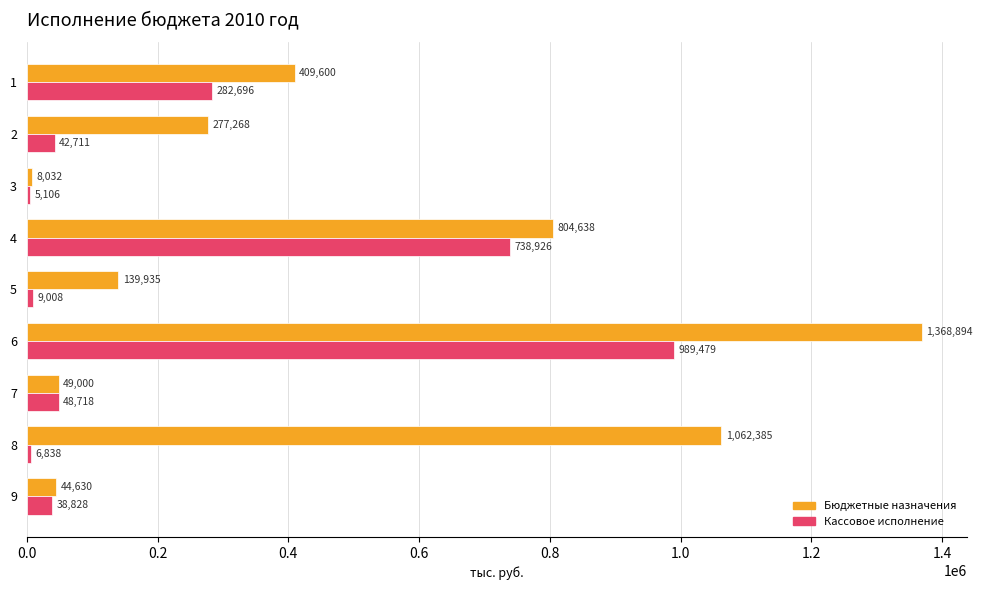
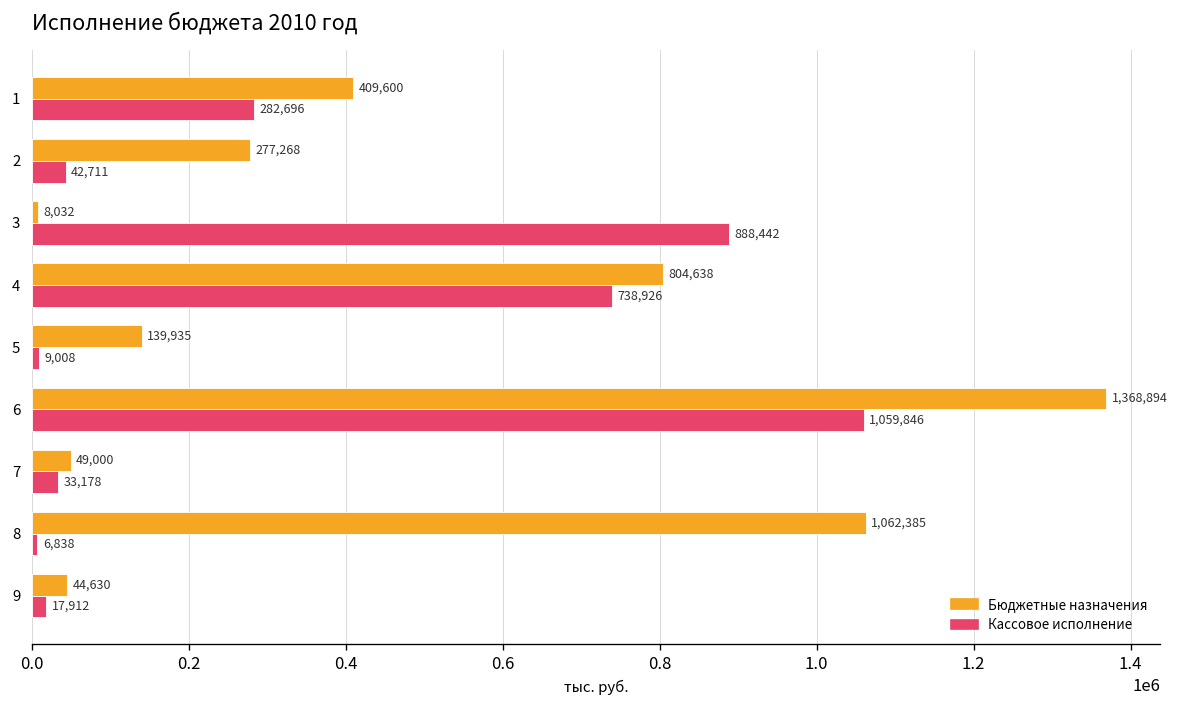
Кассовое исполнение, 3: 5,106 -> 888,442
Кассовое исполнение, 6: 989,479 -> 1,059,846
Кассовое исполнение, 7: 48,718 -> 33,178
Кассовое исполнение, 9: 38,828 -> 17,912
